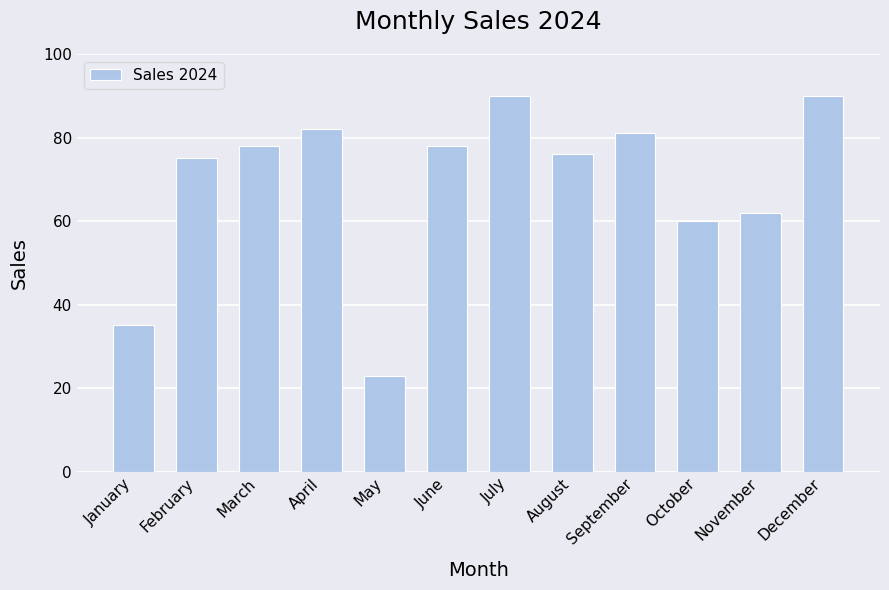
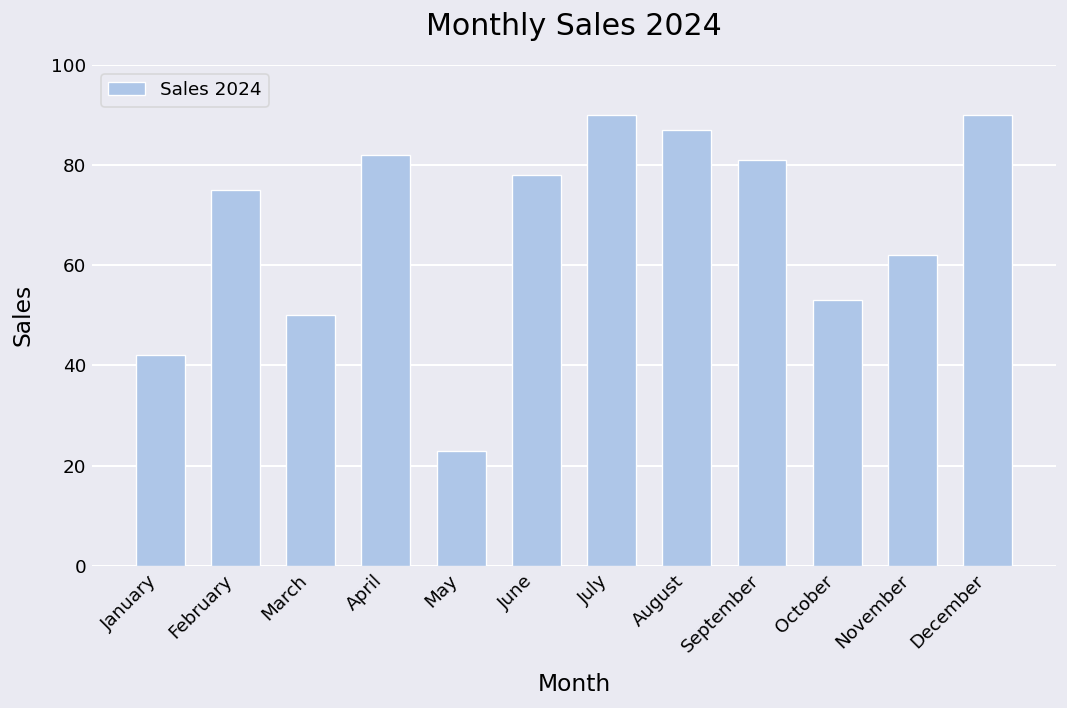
January: 35 -> 42
March: 78 -> 50
August: 76 -> 87
October: 60 -> 53
